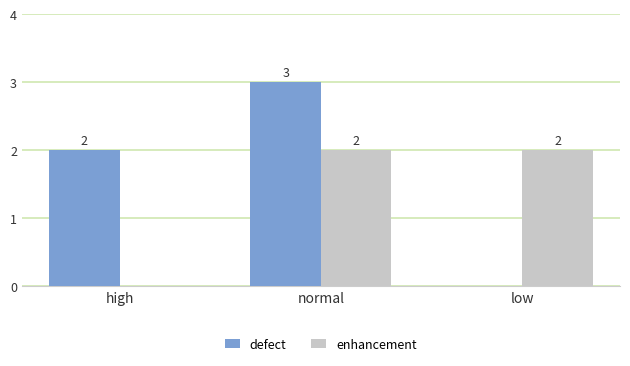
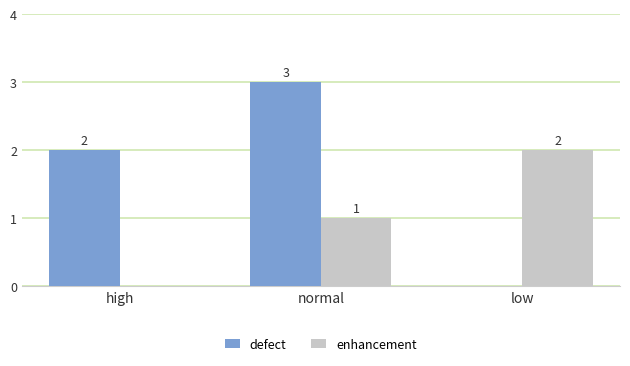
enhancement, normal: 2 -> 1
